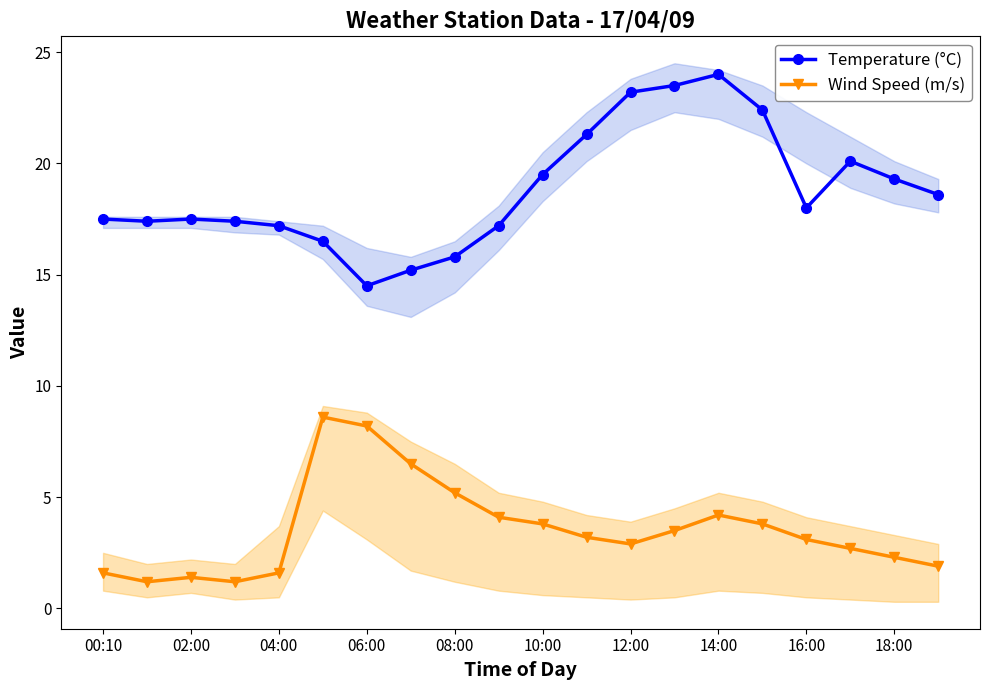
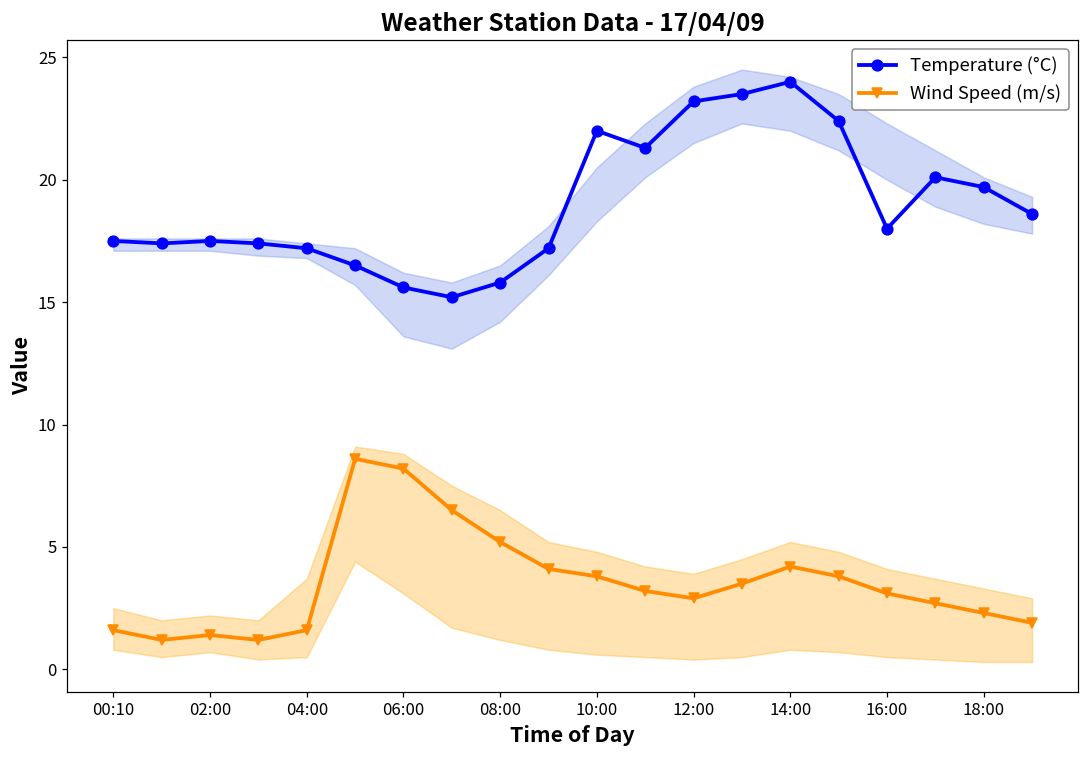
Temperature (°C), 06:00: 14.5 -> 15.6
Temperature (°C), 10:00: 19.5 -> 22.0
Temperature (°C), 18:00: 19.3 -> 19.7
